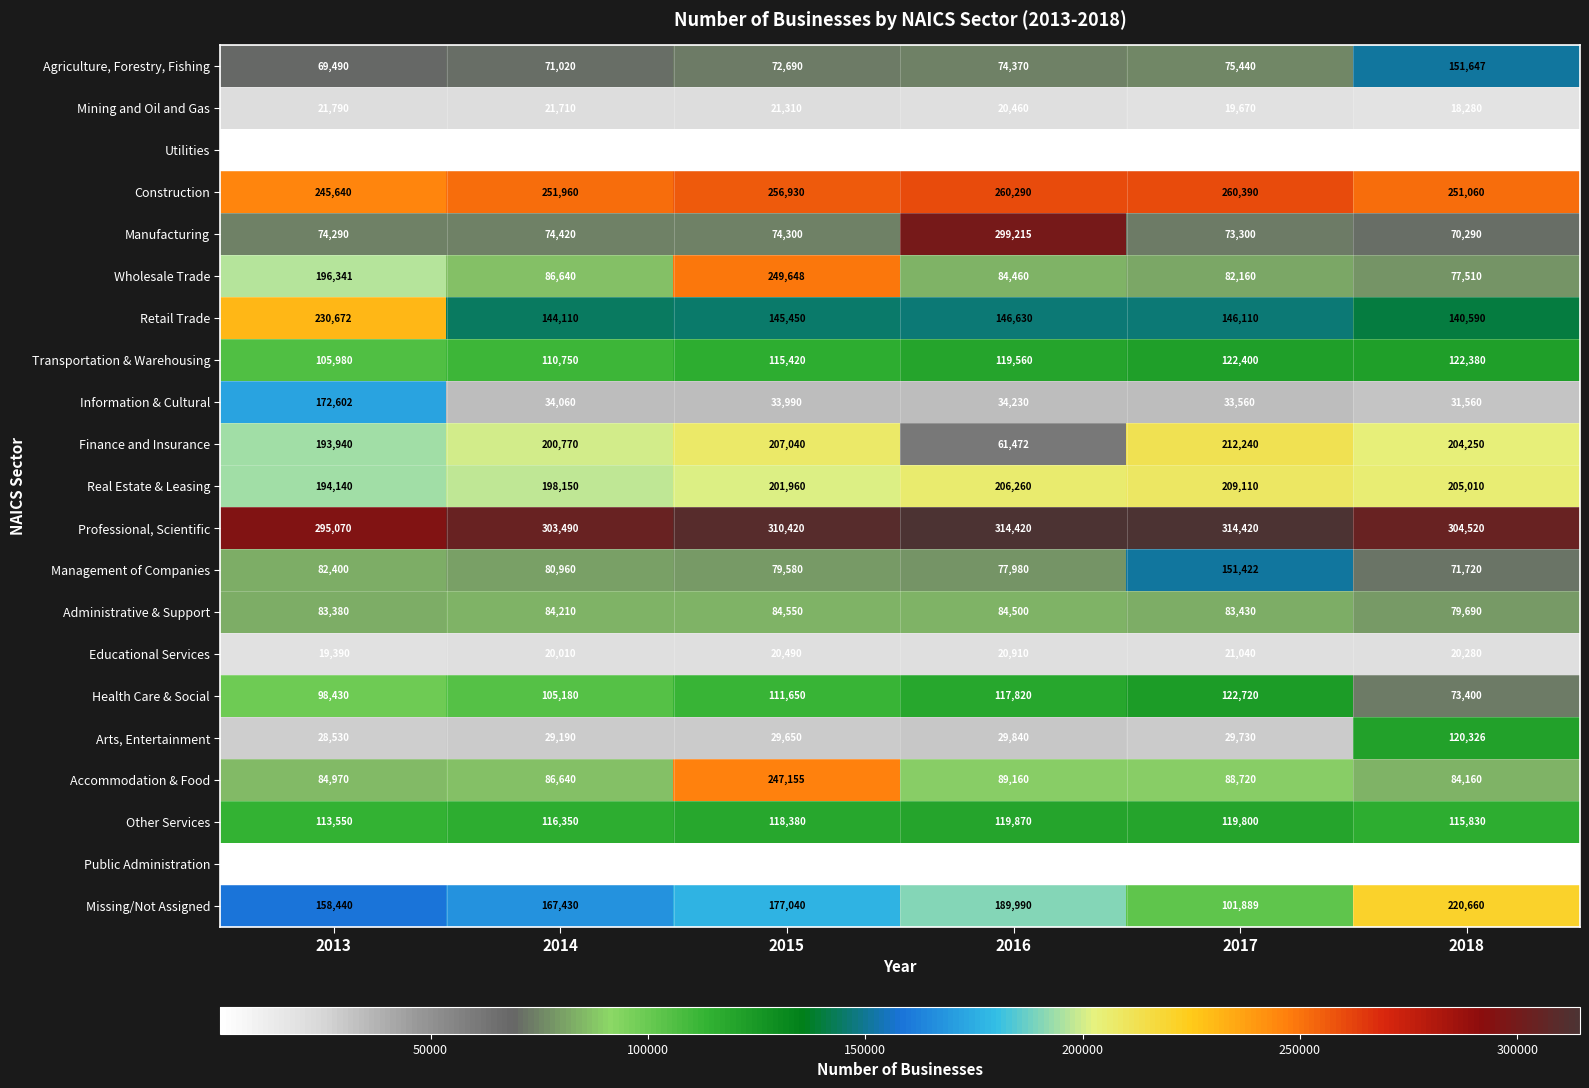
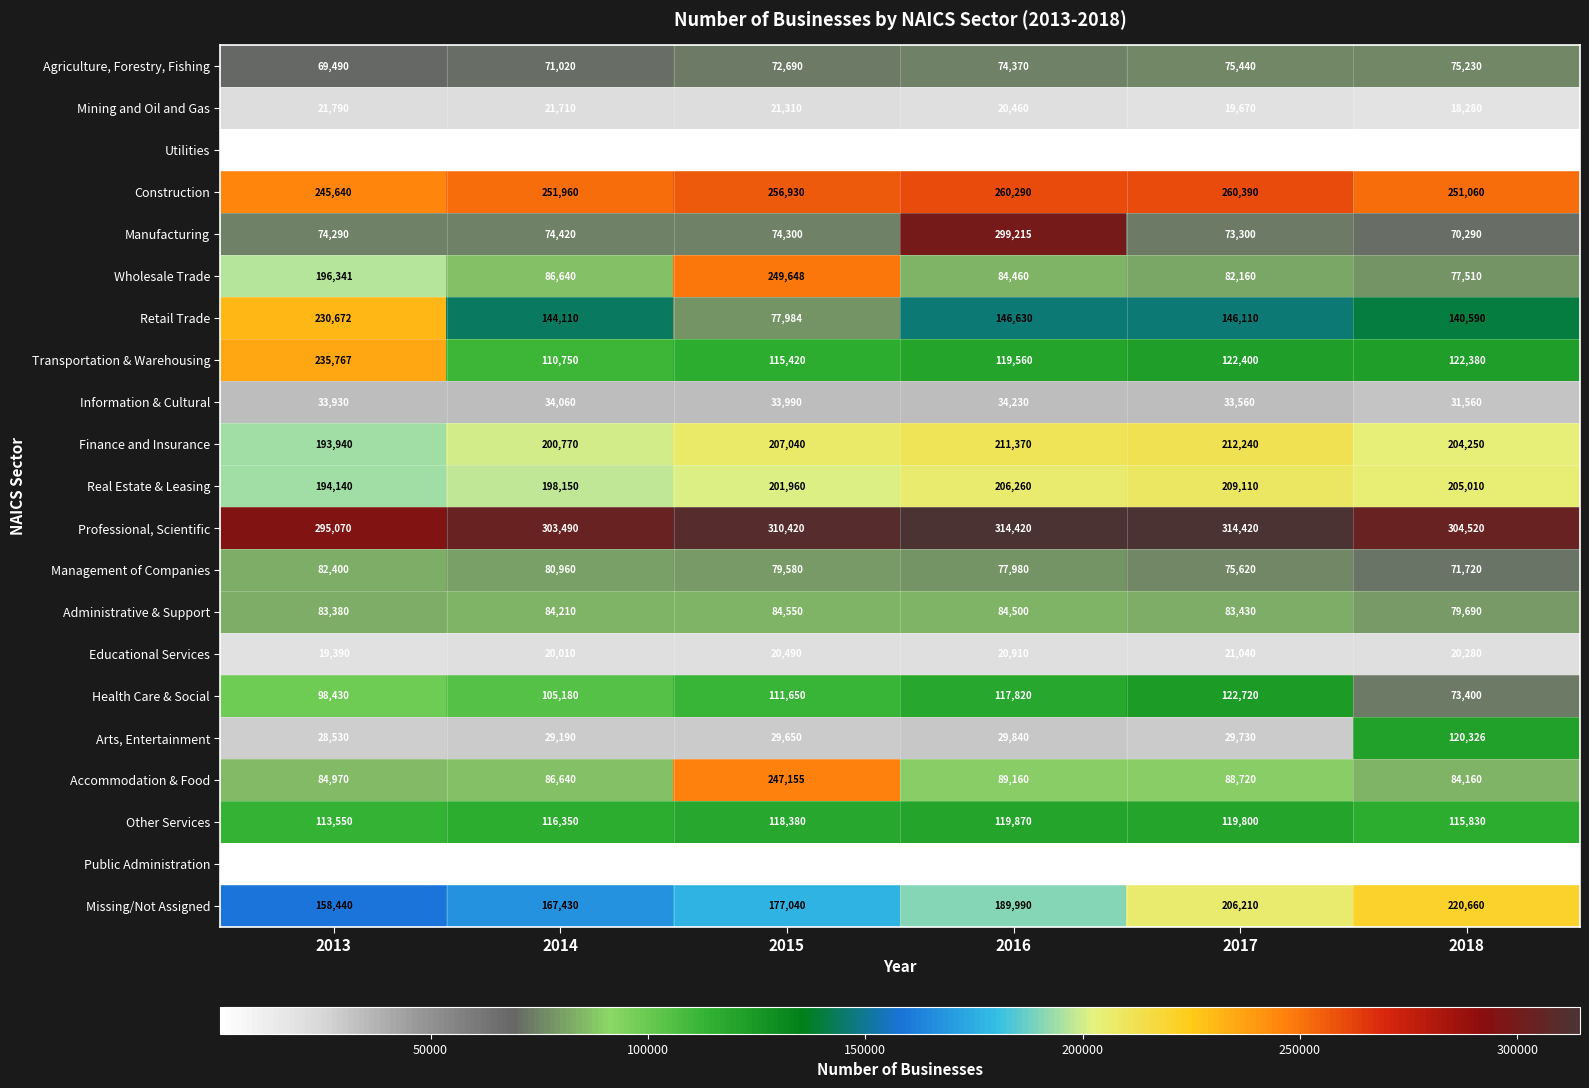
Agriculture, Forestry, Fishing, 2018: 151,647 -> 75,230
Retail Trade, 2015: 145,450 -> 77,984
Transportation & Warehousing, 2013: 105,980 -> 235,767
Information & Cultural, 2013: 172,602 -> 33,930
Finance and Insurance, 2016: 61,472 -> 211,370
Management of Companies, 2017: 151,422 -> 75,620
Missing/Not Assigned, 2017: 101,889 -> 206,210
